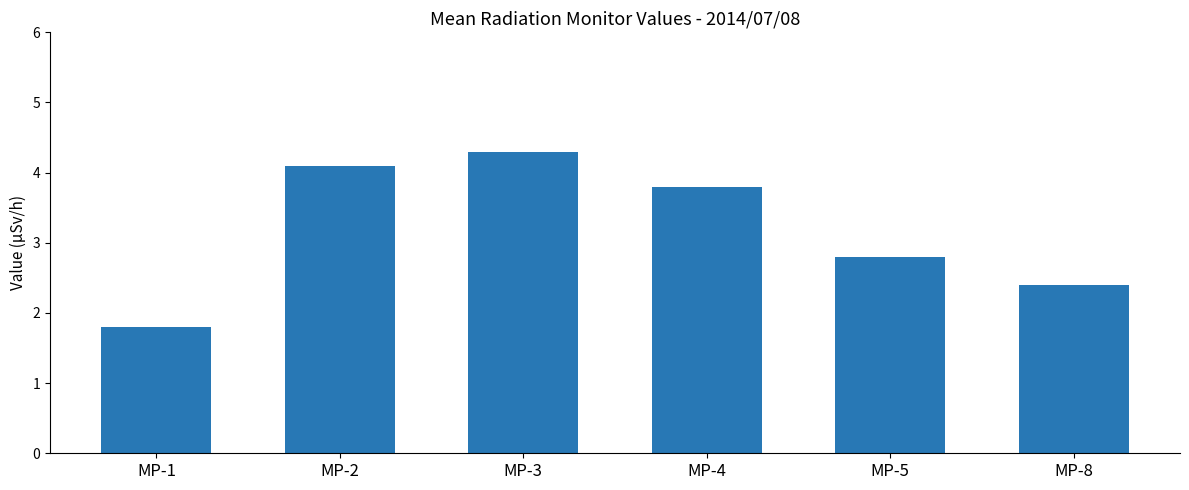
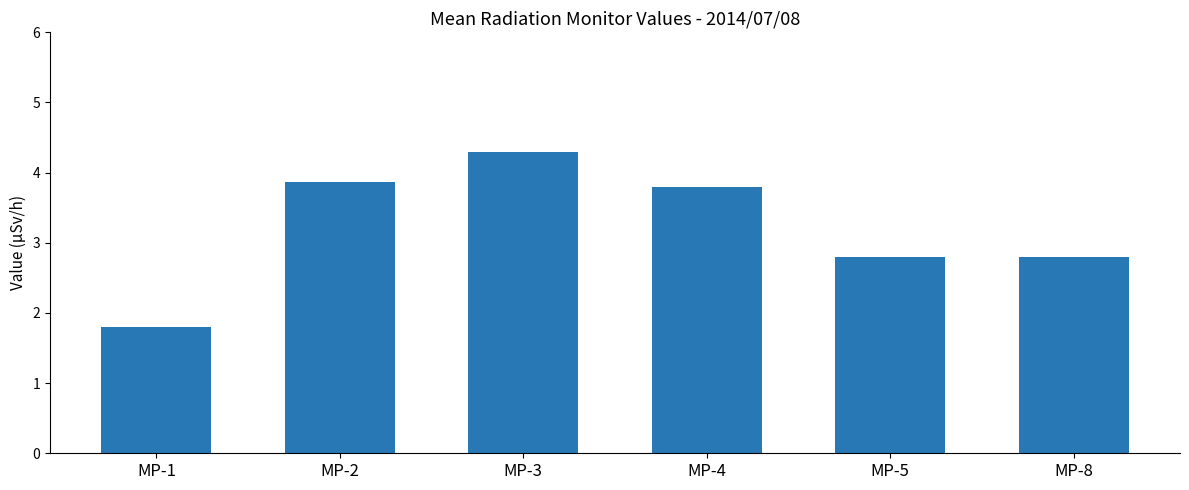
MP-2: 4.1 -> 3.9
MP-8: 2.4 -> 2.8
